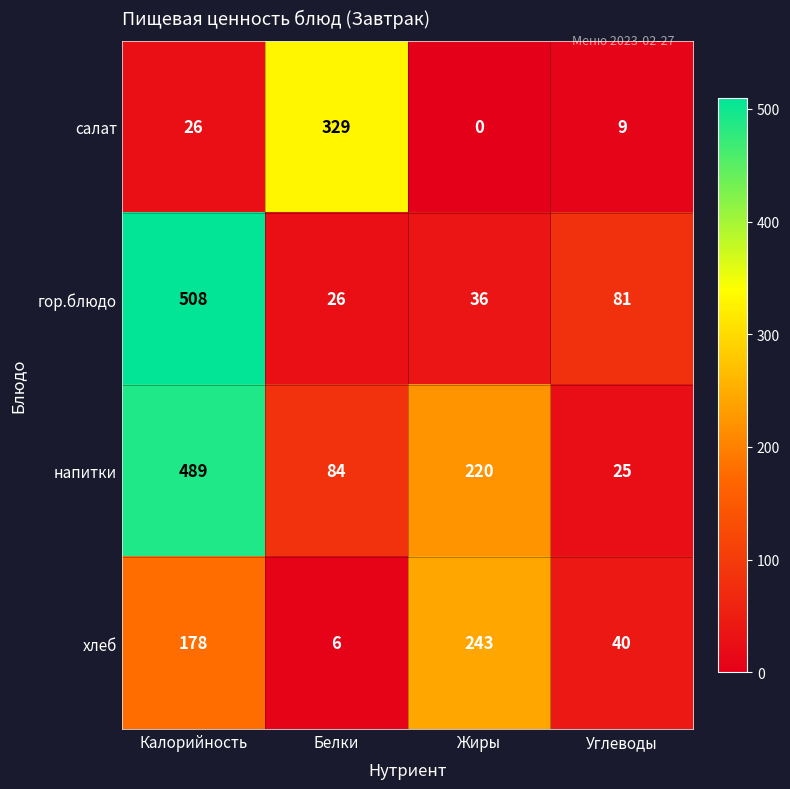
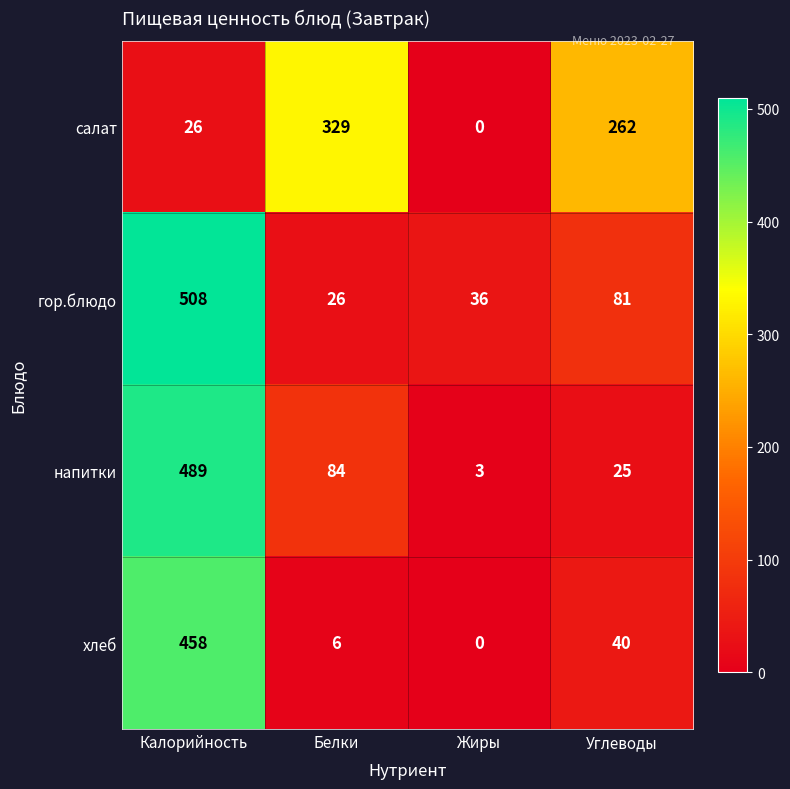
салат, Углеводы: 9 -> 262
напитки, Жиры: 220 -> 3
хлеб, Калорийность: 178 -> 458
хлеб, Жиры: 243 -> 0
